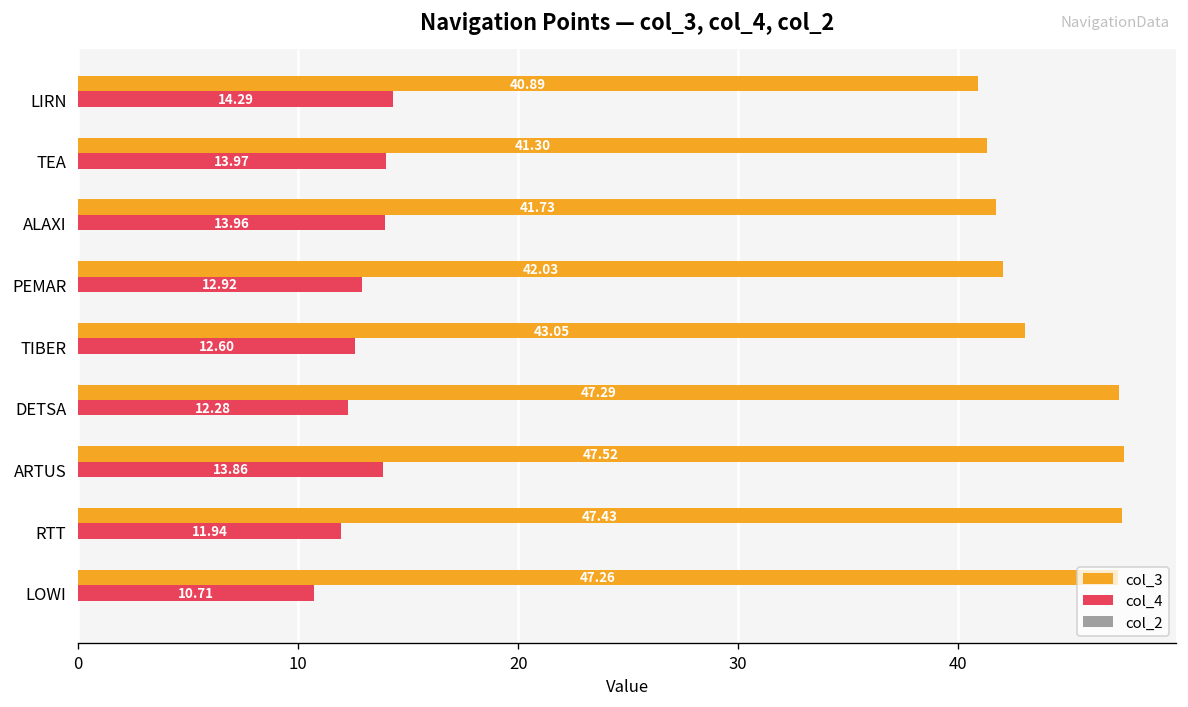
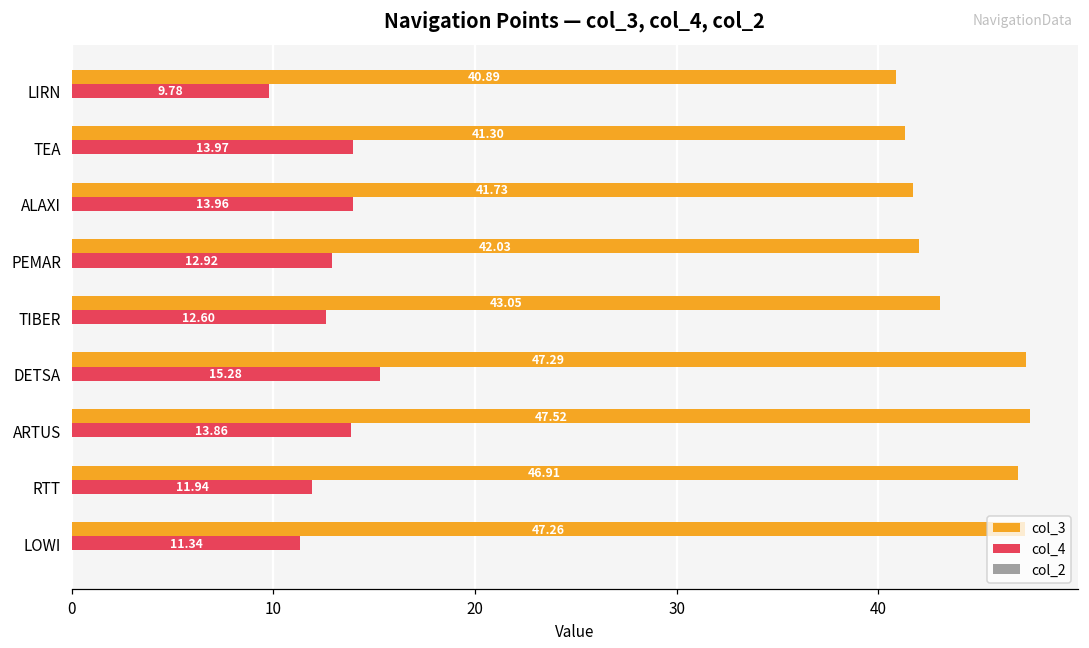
col_4, LIRN: 14.29 -> 9.78
col_4, DETSA: 12.28 -> 15.28
col_3, RTT: 47.43 -> 46.91
col_4, LOWI: 10.71 -> 11.34
